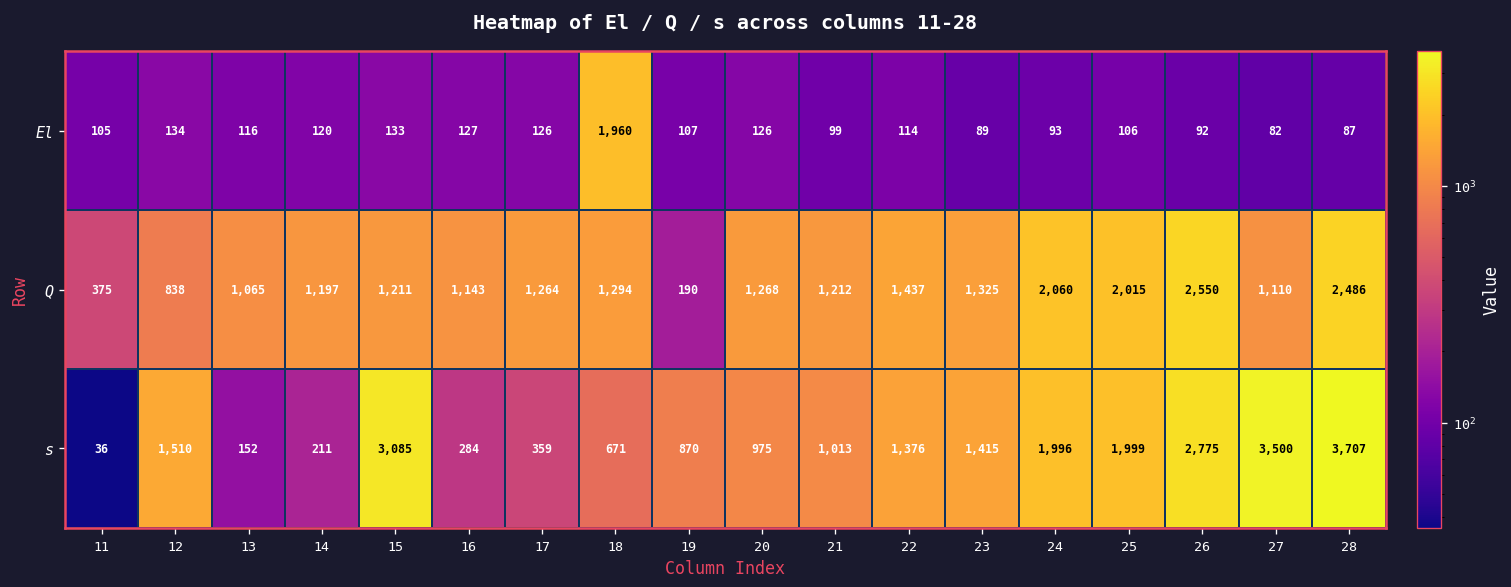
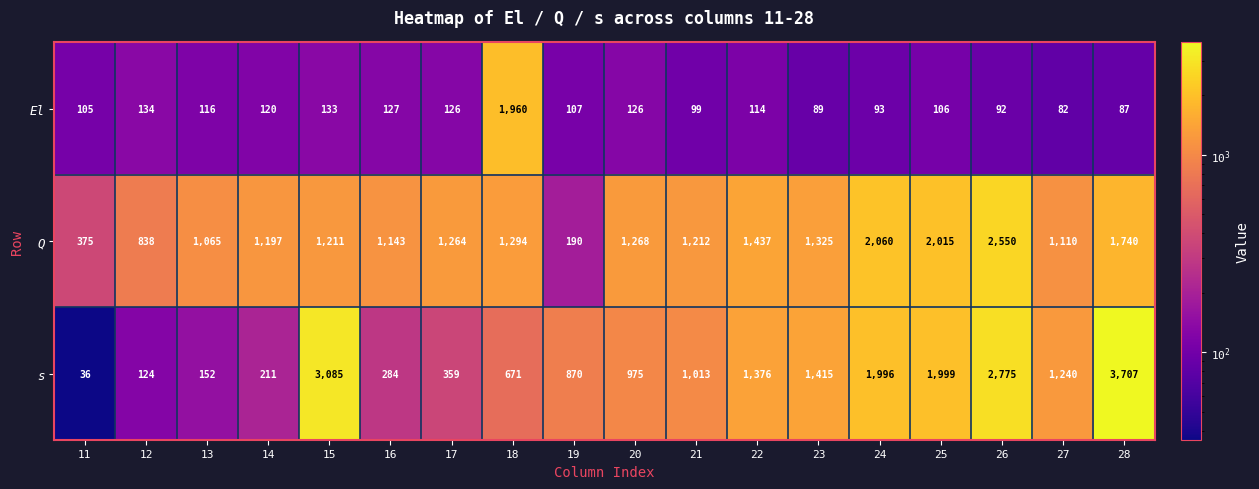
Q, 28: 2,486 -> 1,740
s, 12: 1,510 -> 124
s, 27: 3,500 -> 1,240
